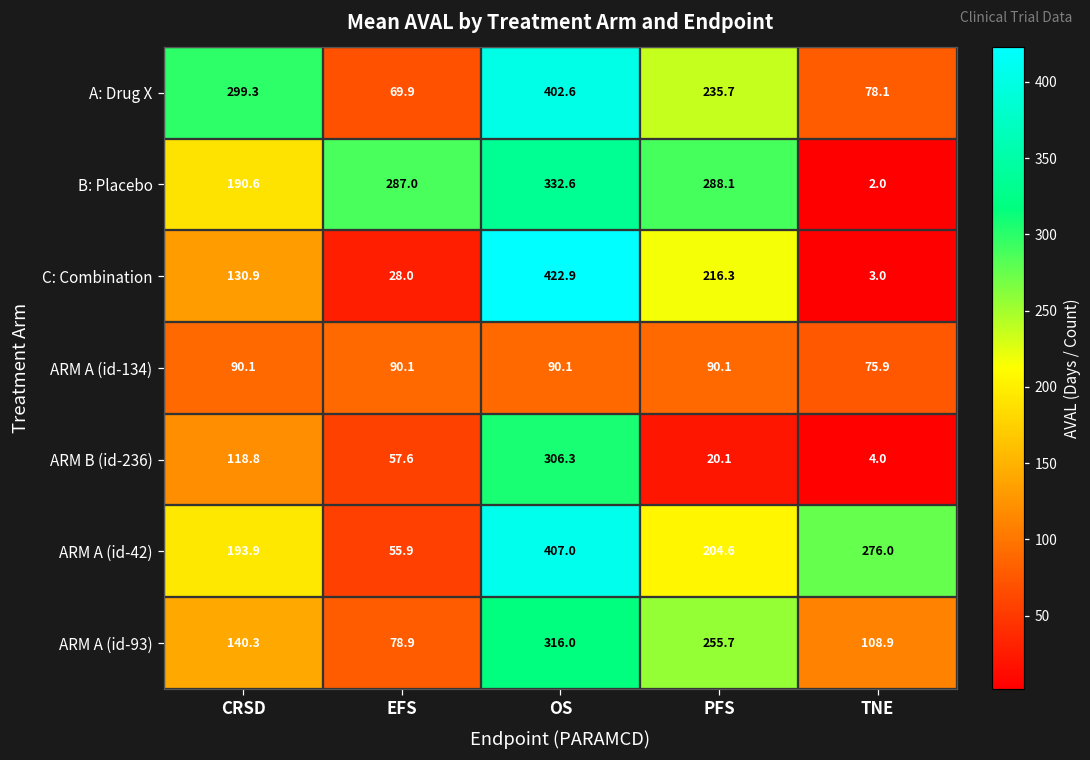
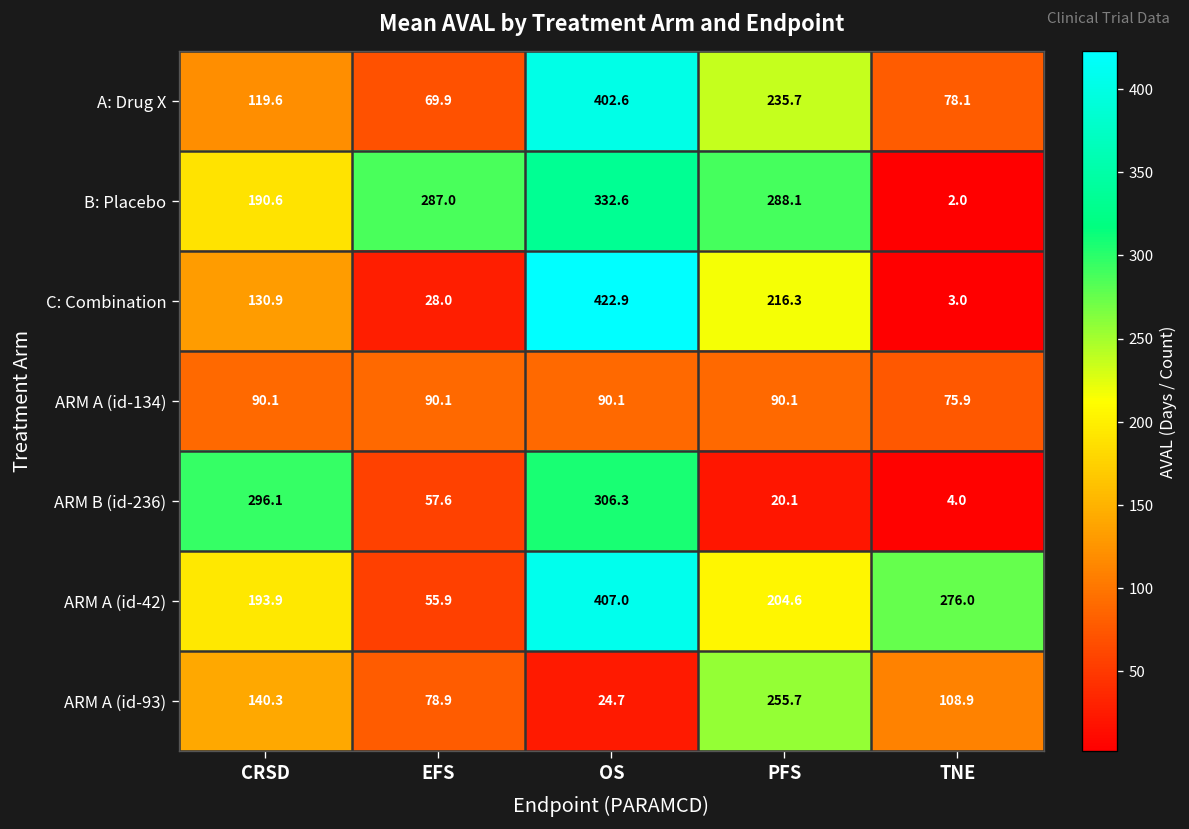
A: Drug X, CRSD: 299.3 -> 119.6
ARM B (id-236), CRSD: 118.8 -> 296.1
ARM A (id-93), OS: 316.0 -> 24.7
